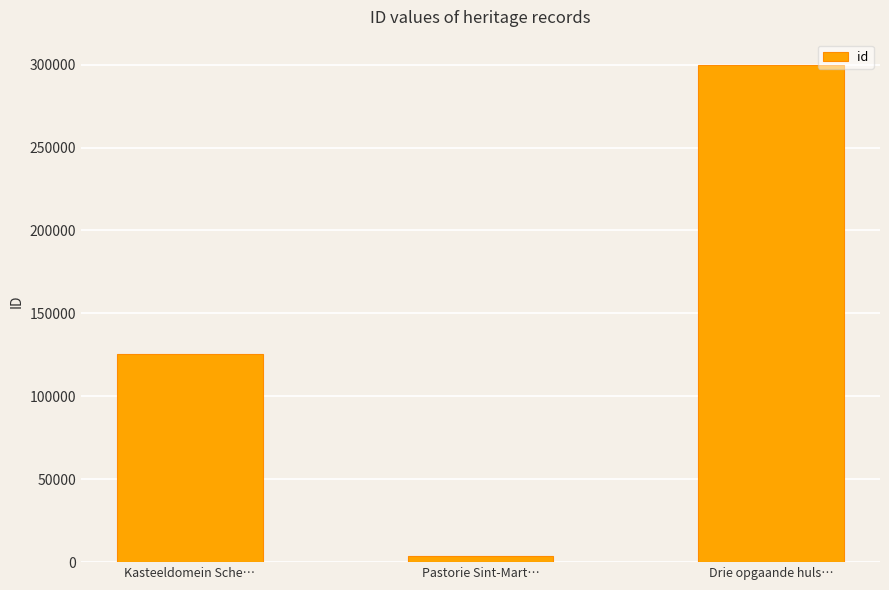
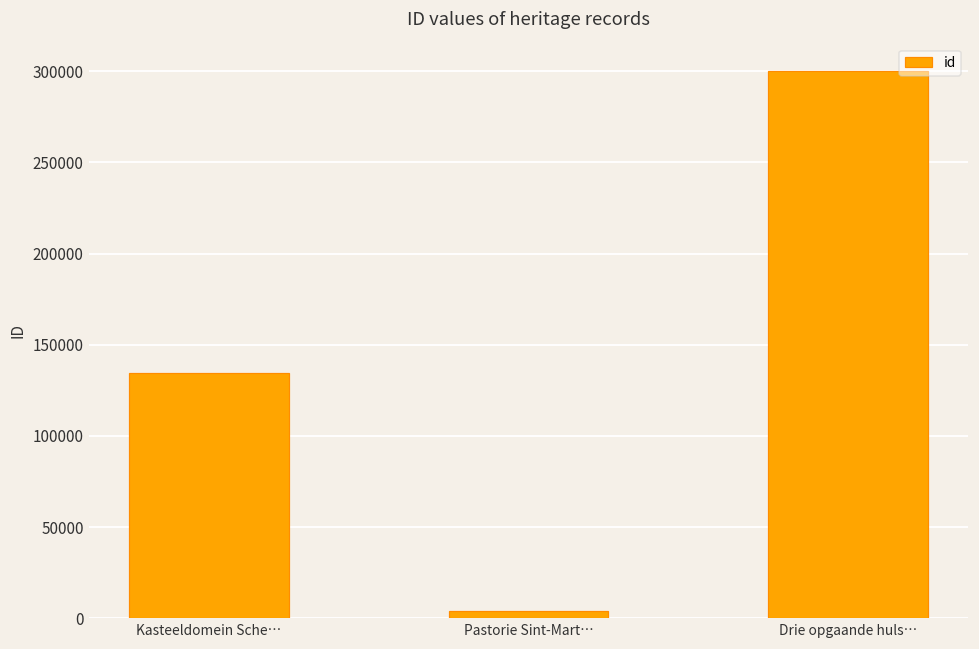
Kasteeldomein Sche…: 126000 -> 135000
